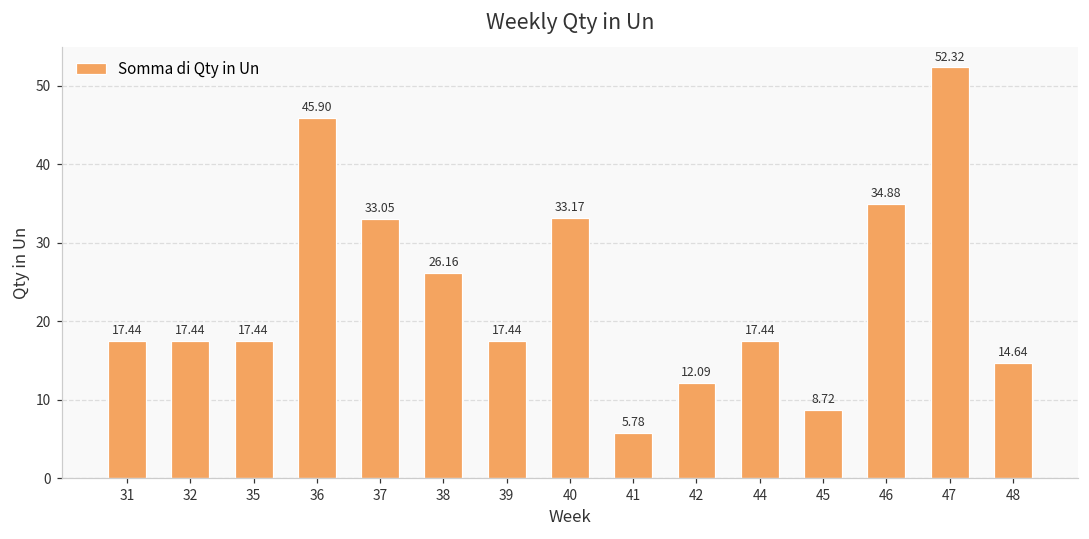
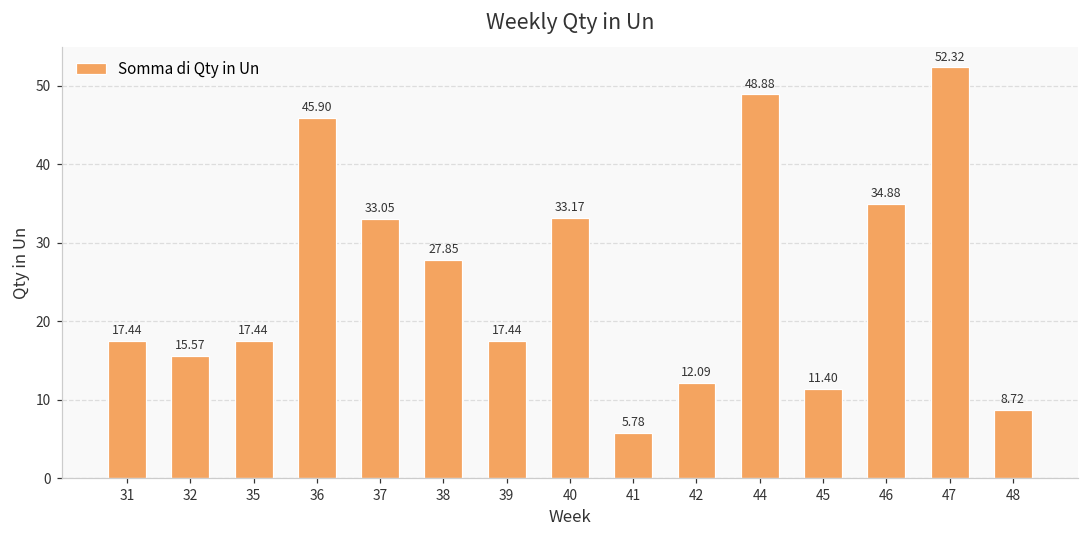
32: 17.44 -> 15.57
38: 26.16 -> 27.85
44: 17.44 -> 48.88
45: 8.72 -> 11.40
48: 14.64 -> 8.72
